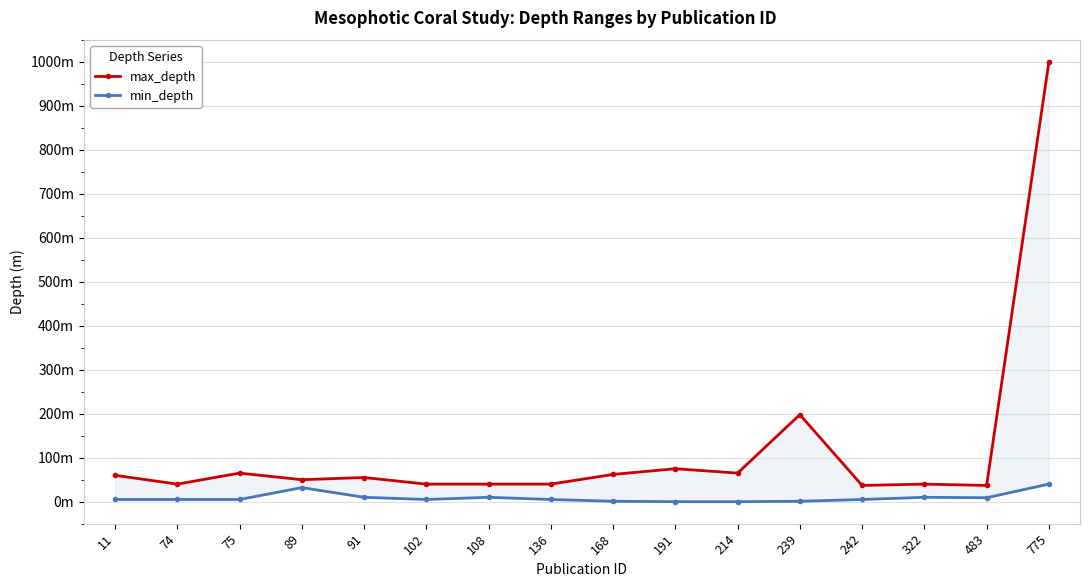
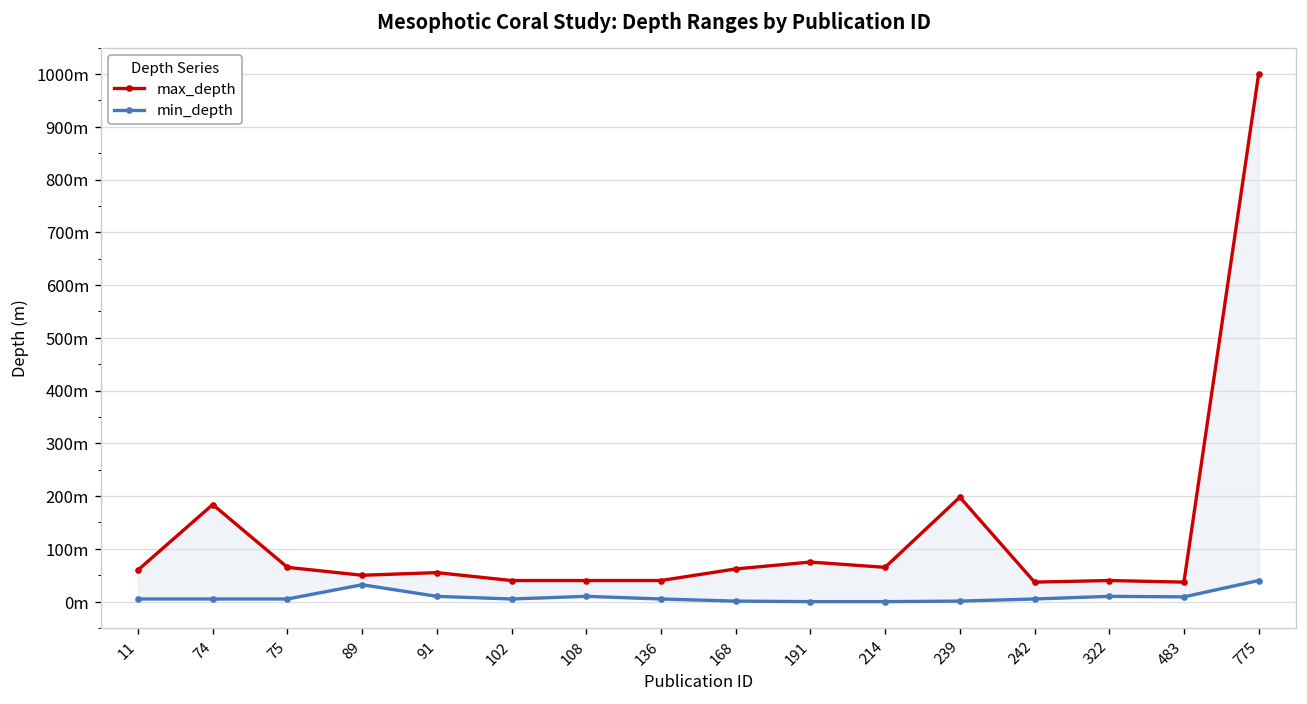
max_depth, 74: 40m -> 180m
